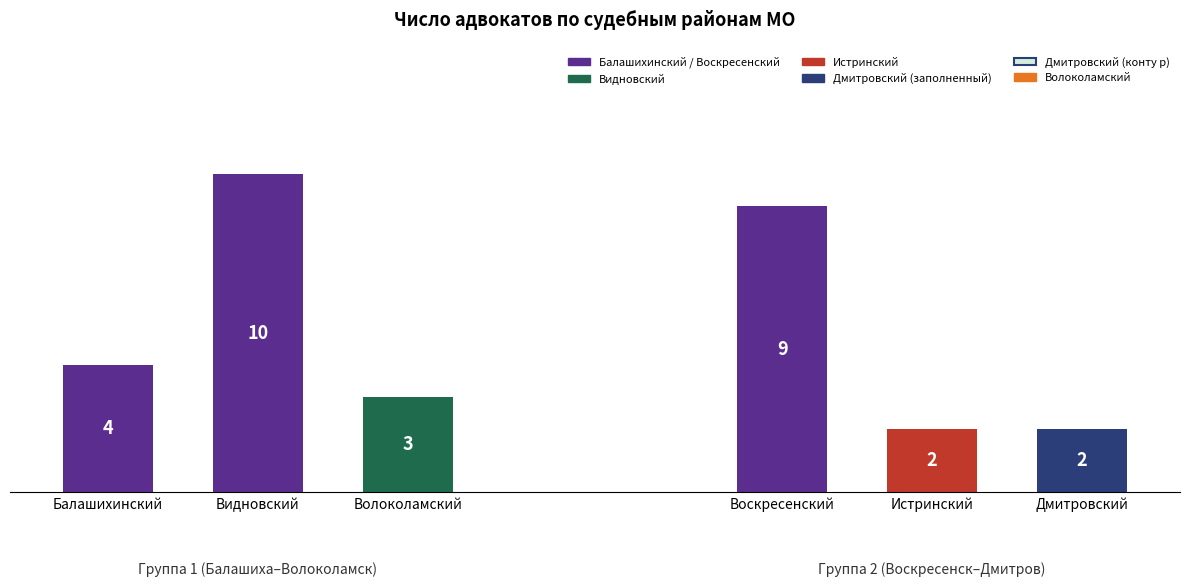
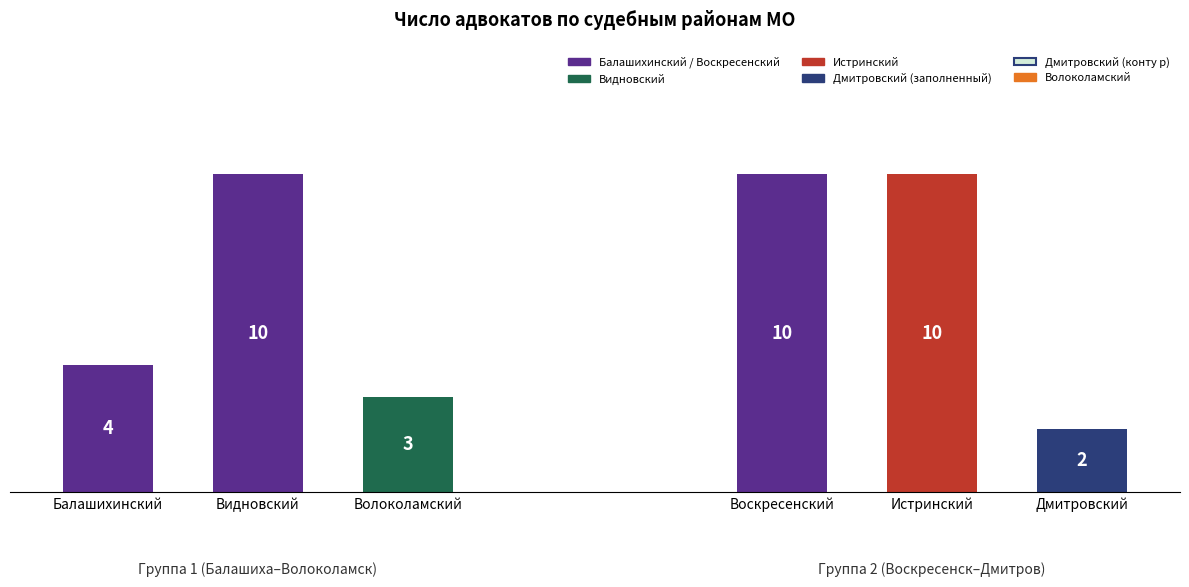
Воскресенский: 9 -> 10
Истринский: 2 -> 10
